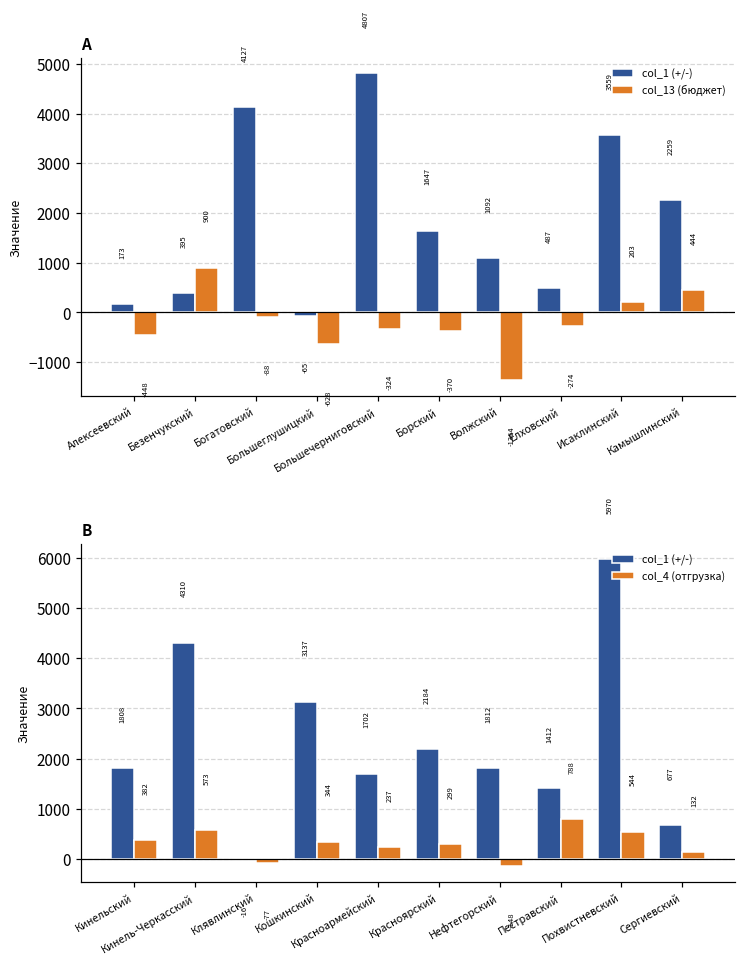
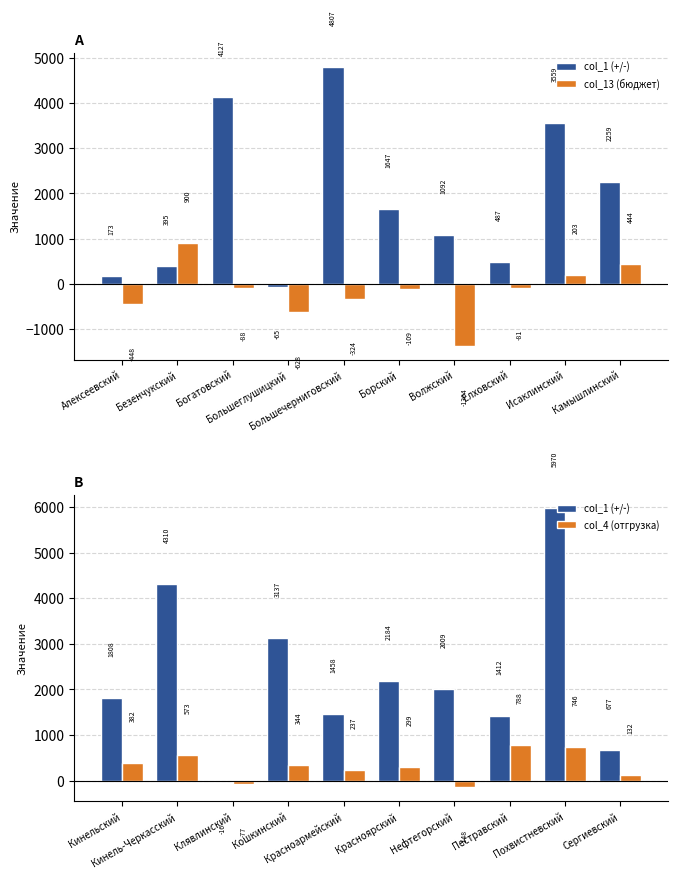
A, col_13 (бюджет), Борский: -370 -> -109
A, col_13 (бюджет), Елховский: -274 -> -81
B, col_1 (+/-), Красноармейский: 1702 -> 1458
B, col_1 (+/-), Нефтегорский: 1812 -> 2009
B, col_4 (отгрузка), Похвистневский: 544 -> 746
